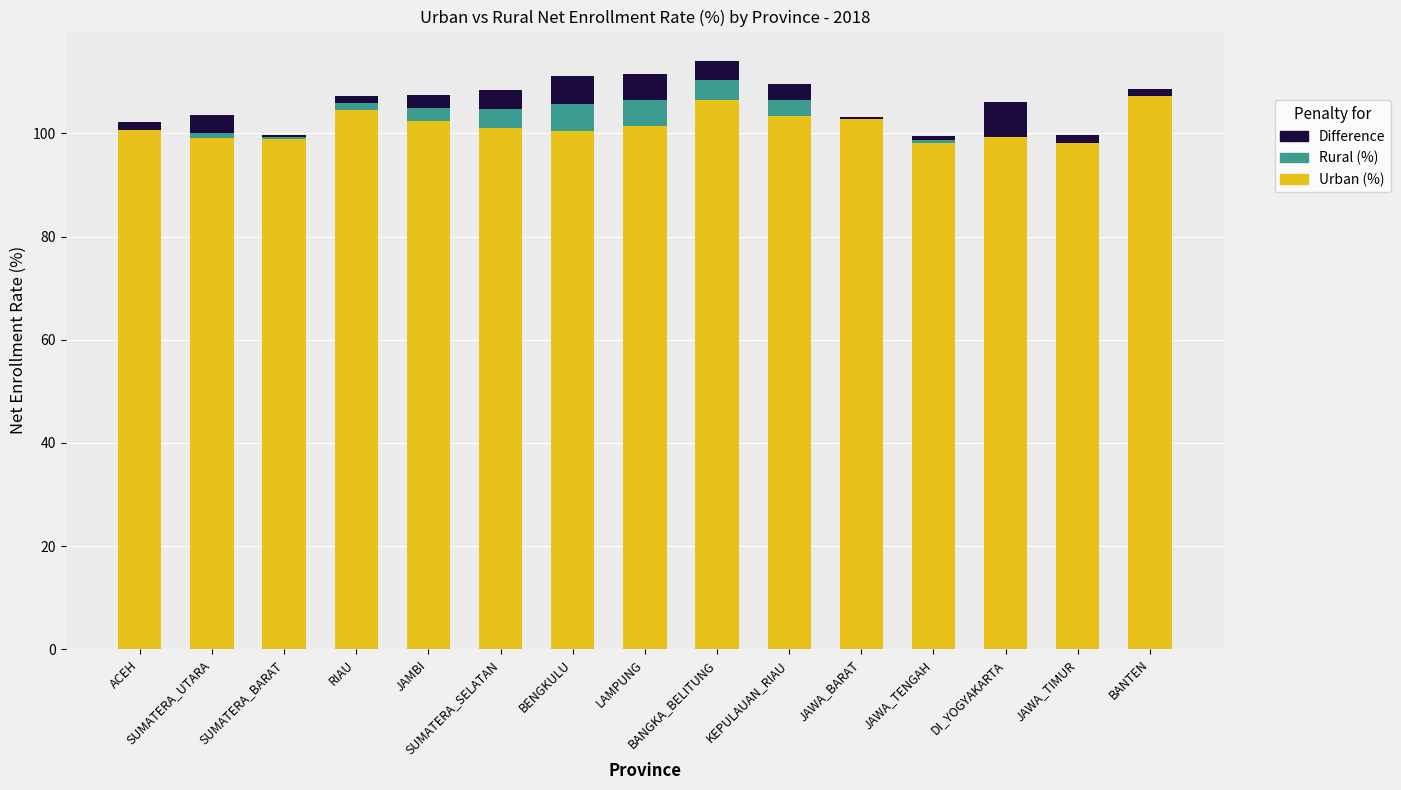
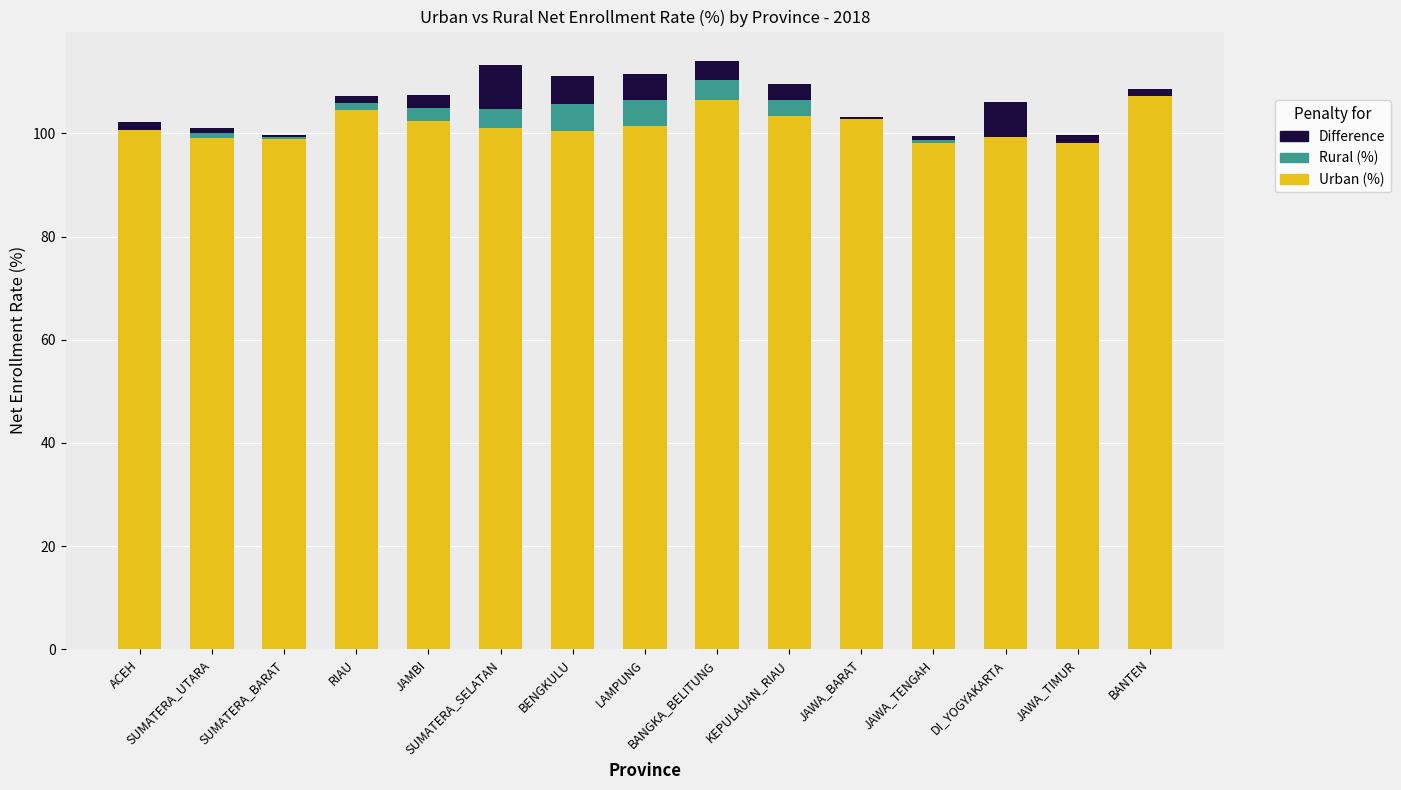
Difference, SUMATERA_UTARA: 3 -> 1
Difference, SUMATERA_SELATAN: 4 -> 9
